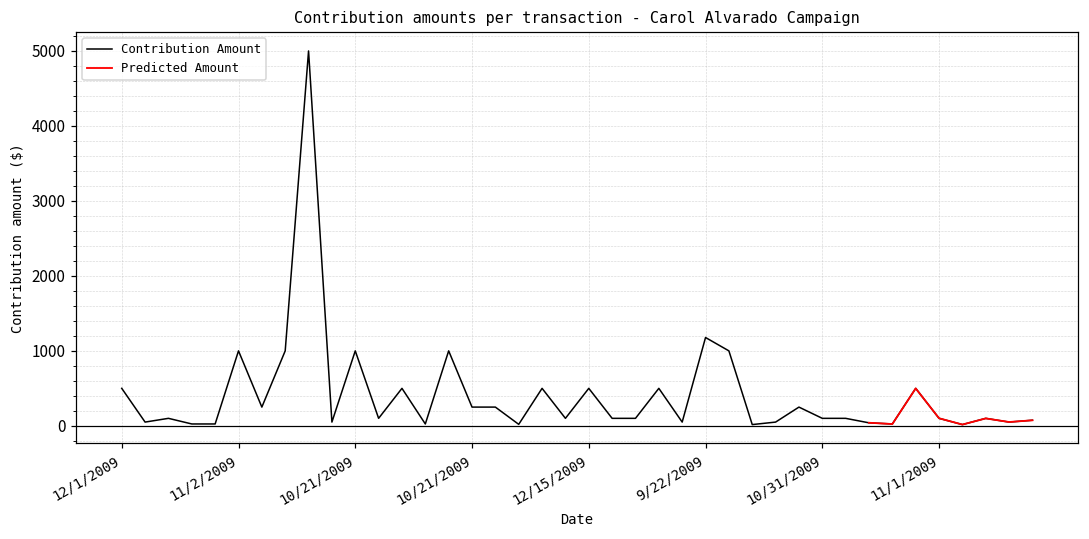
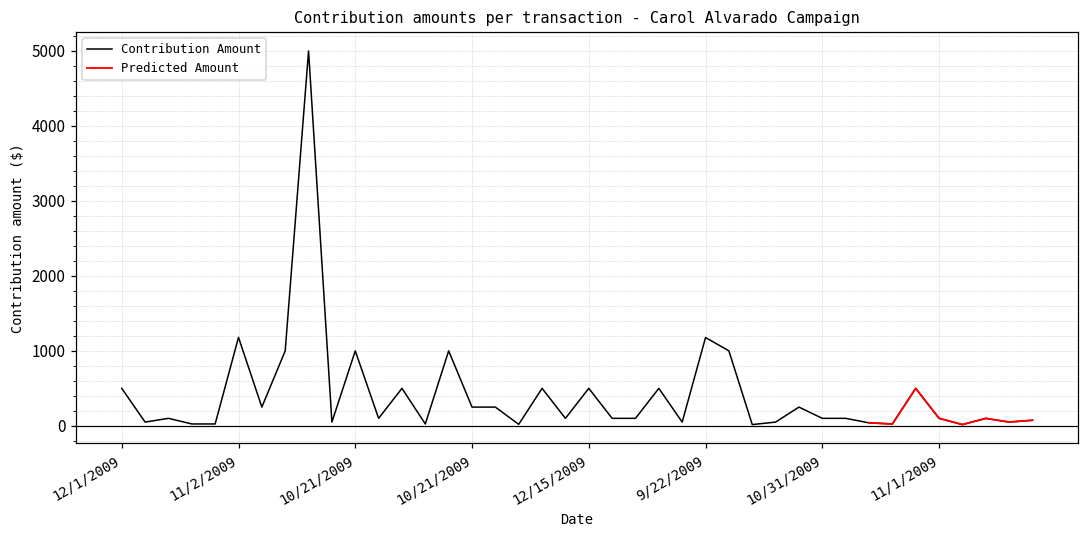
Contribution Amount, 11/2/2009: 1000 -> 1200
